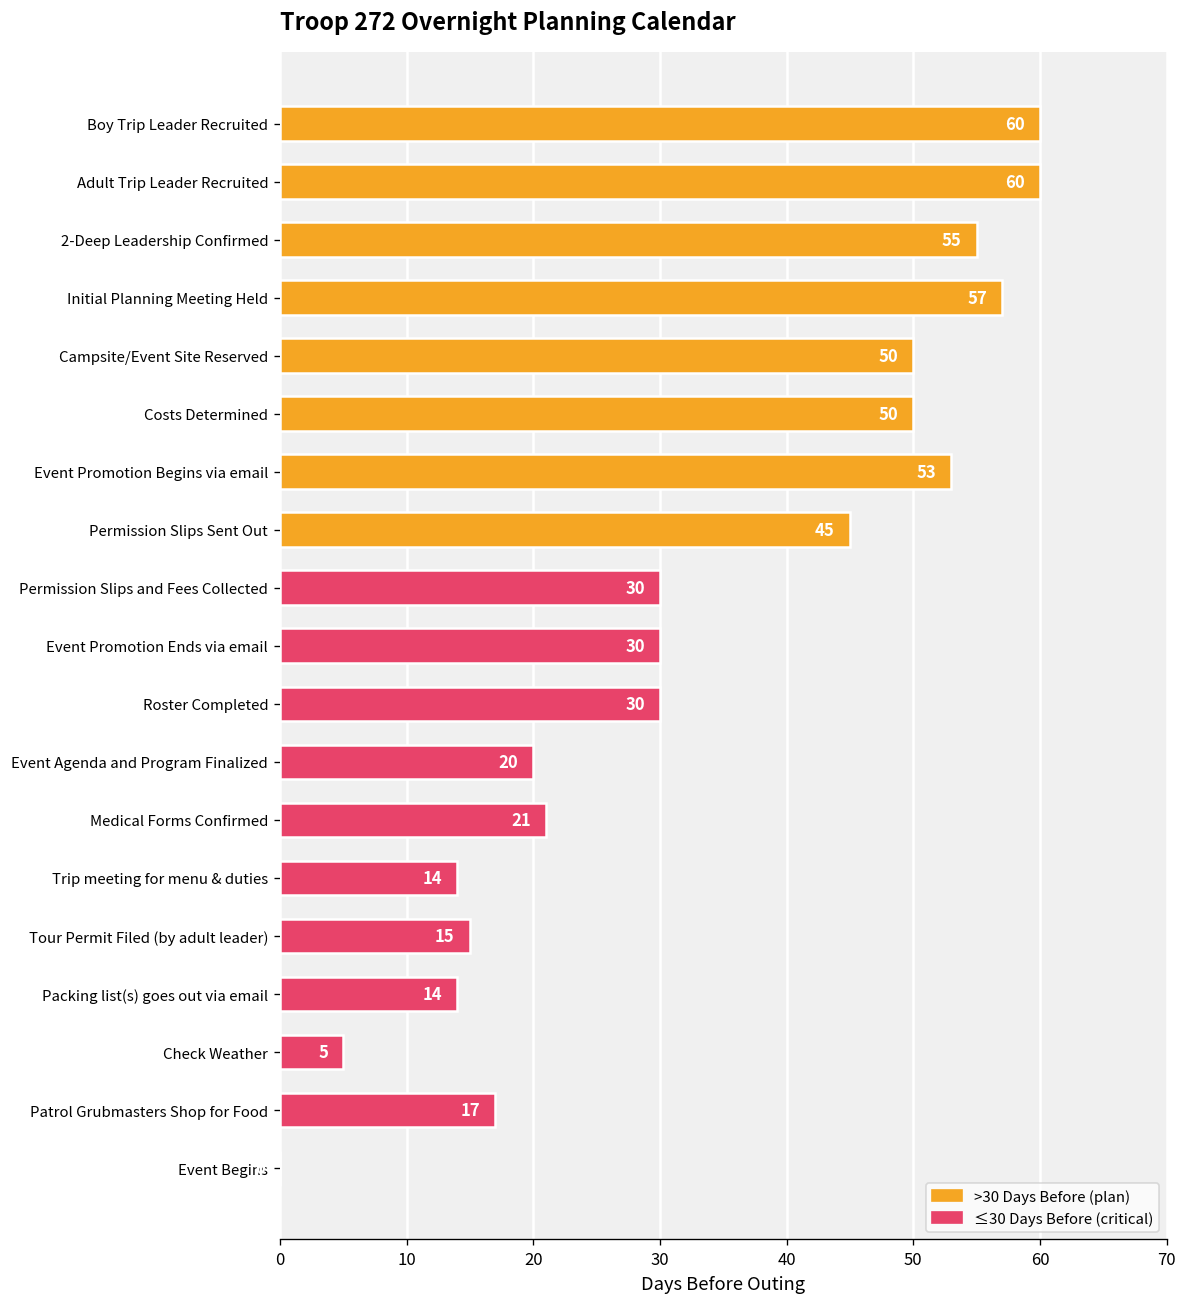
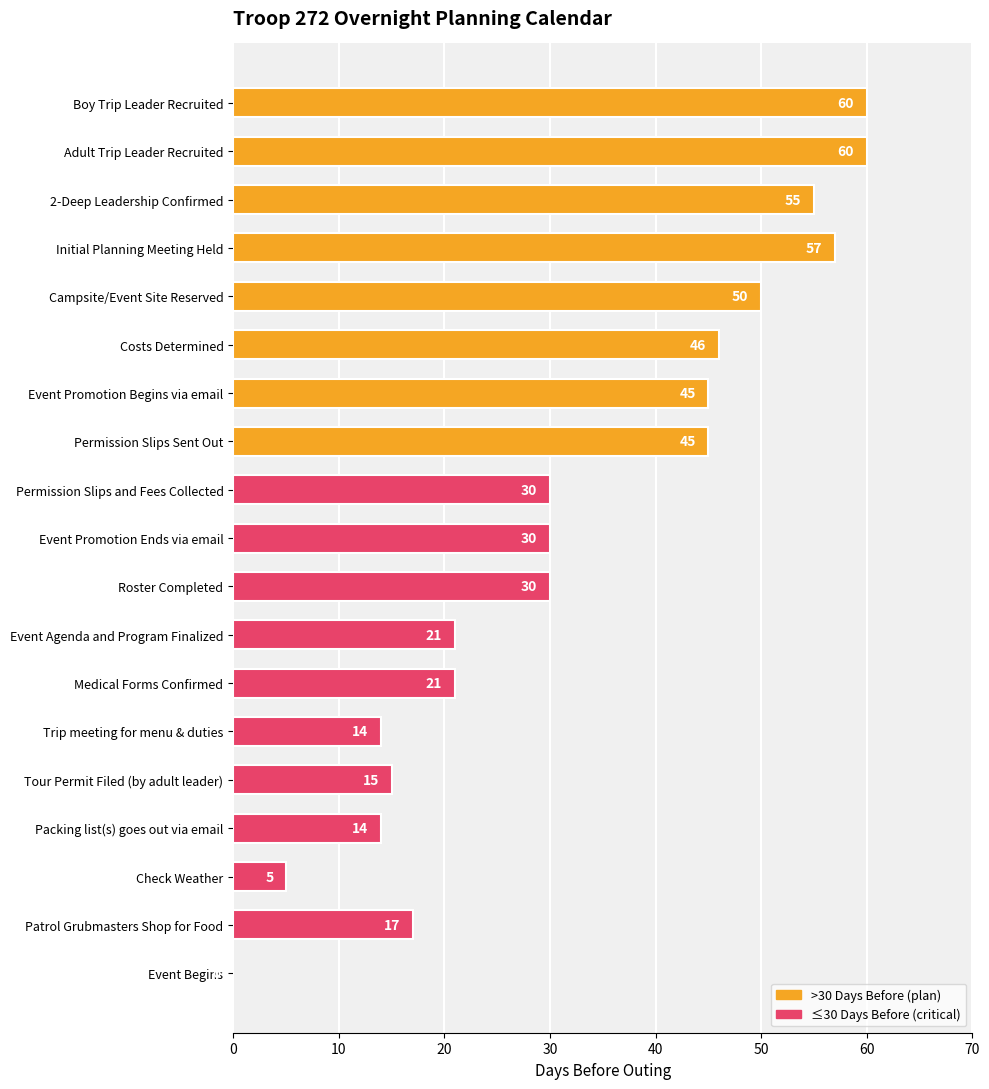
Costs Determined: 50 -> 46
Event Promotion Begins via email: 53 -> 45
Event Agenda and Program Finalized: 20 -> 21
